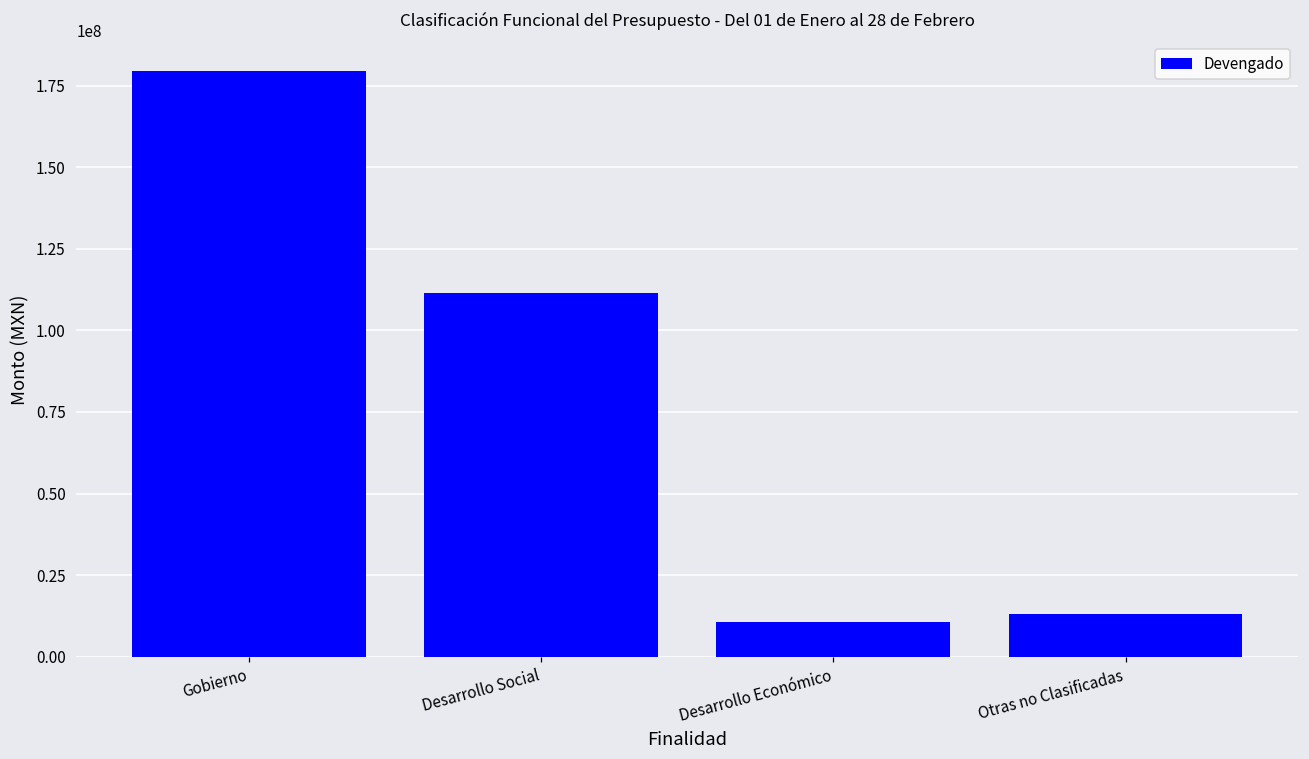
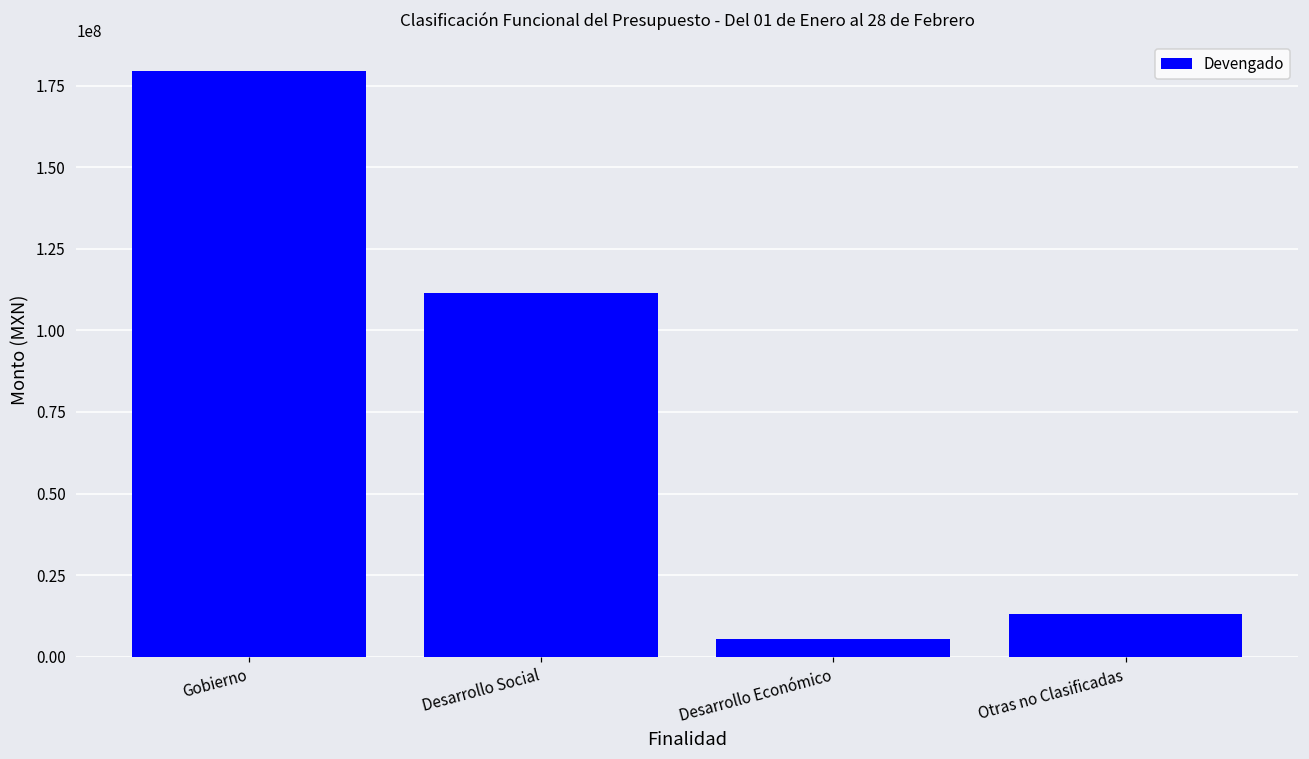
Desarrollo Económico: 11000000 -> 5000000
